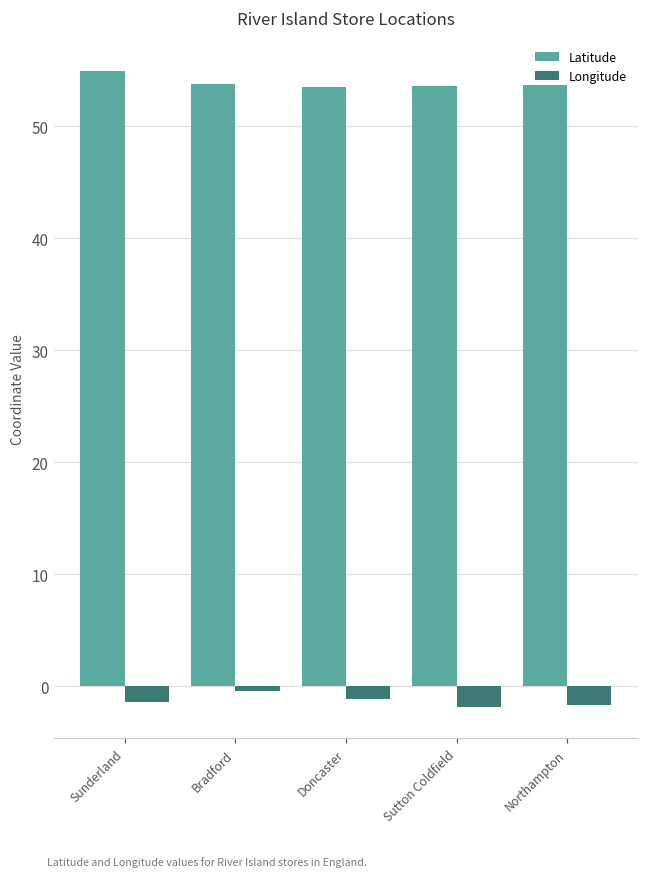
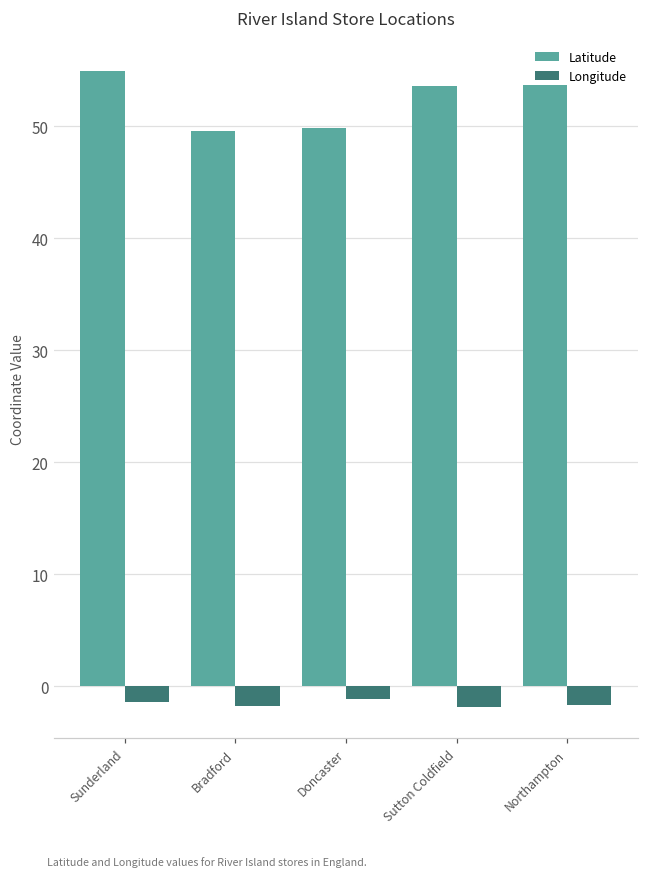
Latitude, Bradford: 53.8 -> 49.6
Longitude, Bradford: -0.5 -> -1.8
Latitude, Doncaster: 53.5 -> 49.8
